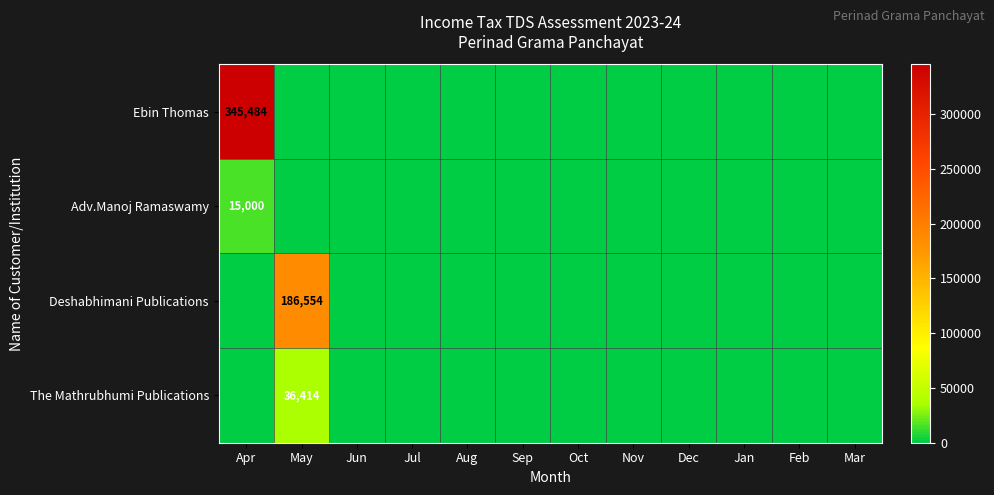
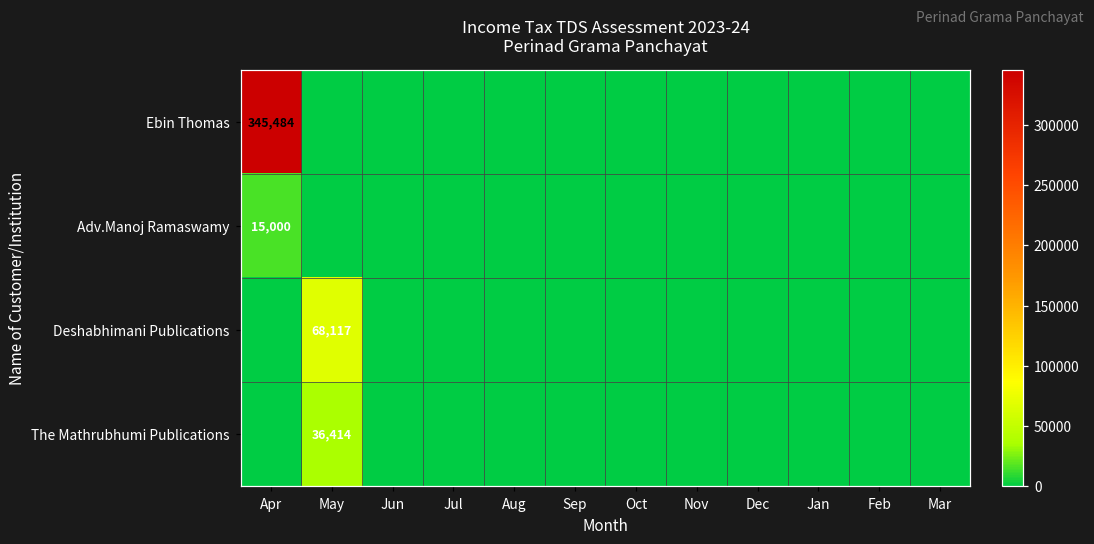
Deshabhimani Publications, May: 186,554 -> 68,117
